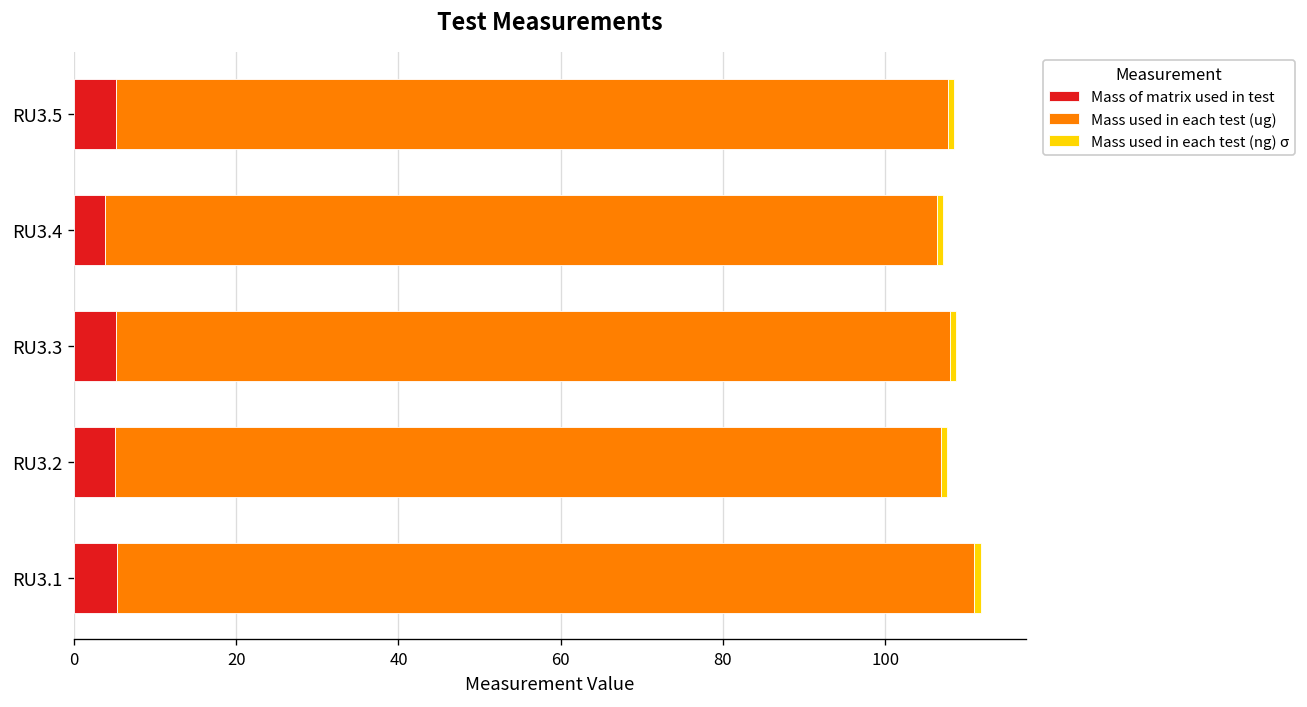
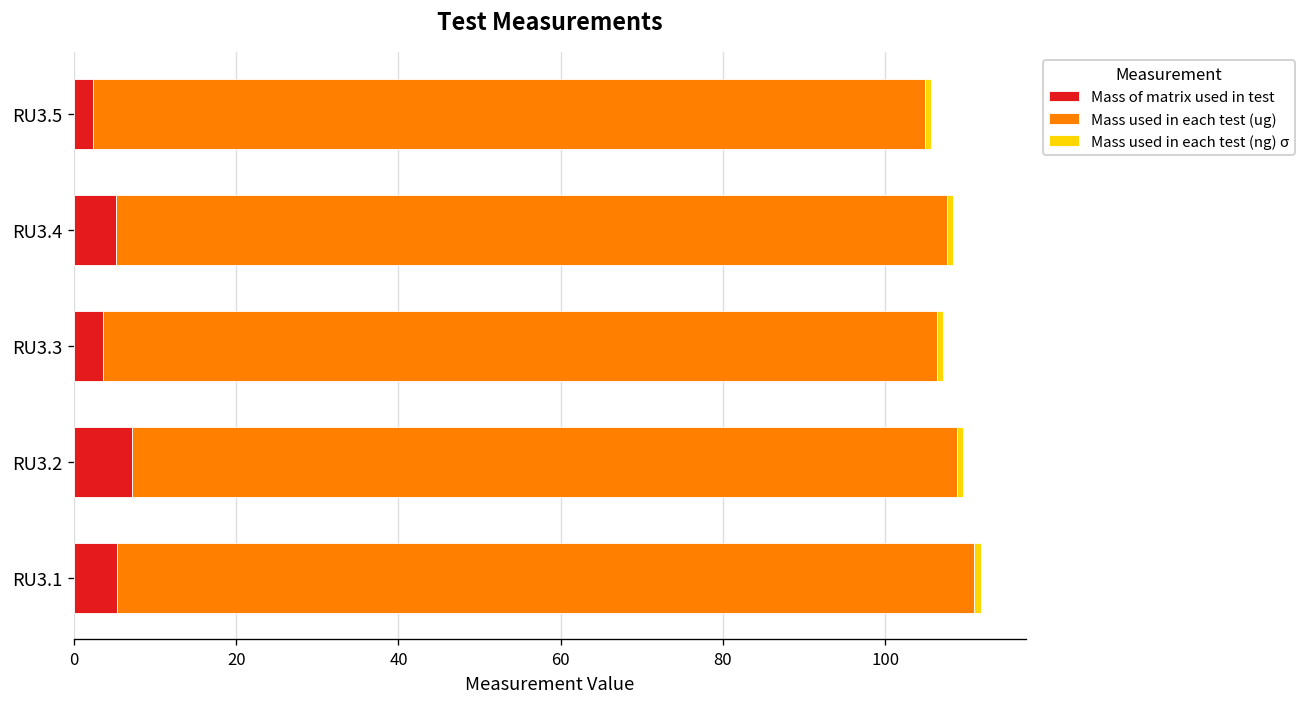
Mass of matrix used in test, RU3.5: 5 -> 2
Mass of matrix used in test, RU3.4: 4 -> 5
Mass of matrix used in test, RU3.3: 5 -> 4
Mass of matrix used in test, RU3.2: 5 -> 7
